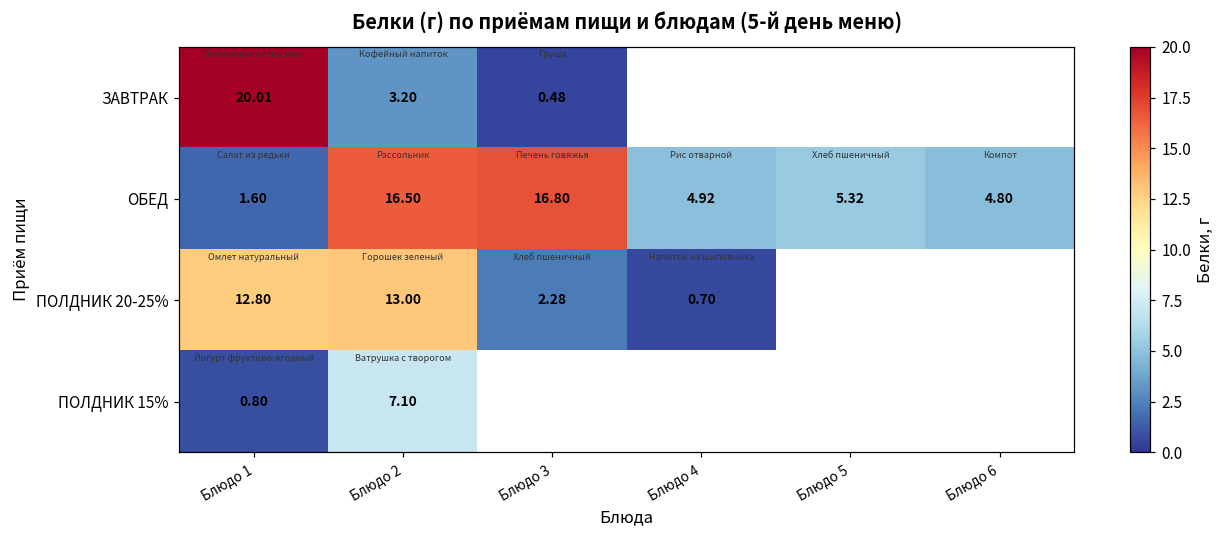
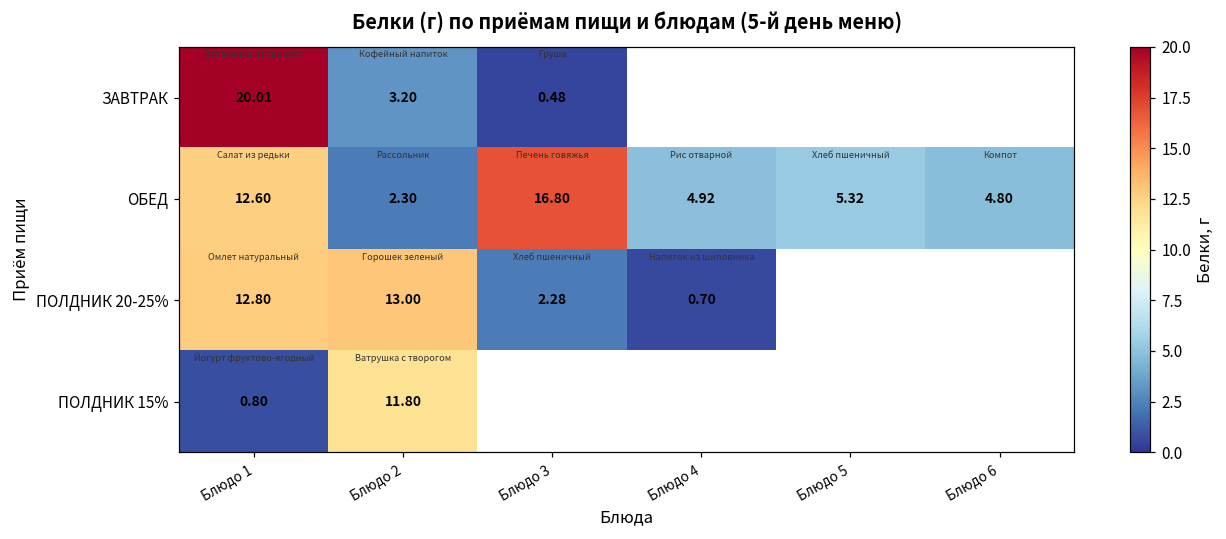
ОБЕД, Блюдо 1: 1.60 -> 12.60
ОБЕД, Блюдо 2: 16.50 -> 2.30
ПОЛДНИК 15%, Блюдо 2: 7.10 -> 11.80
